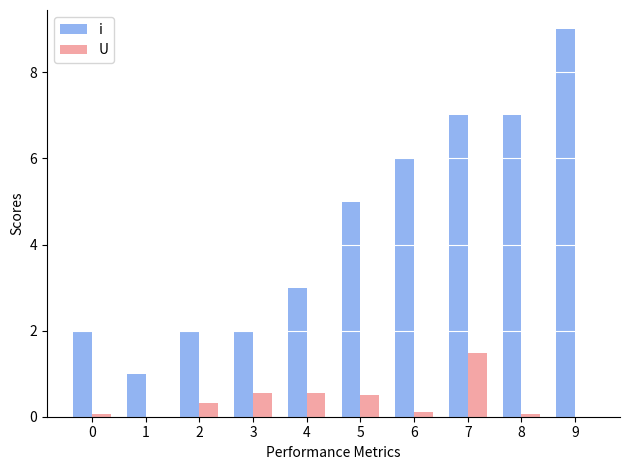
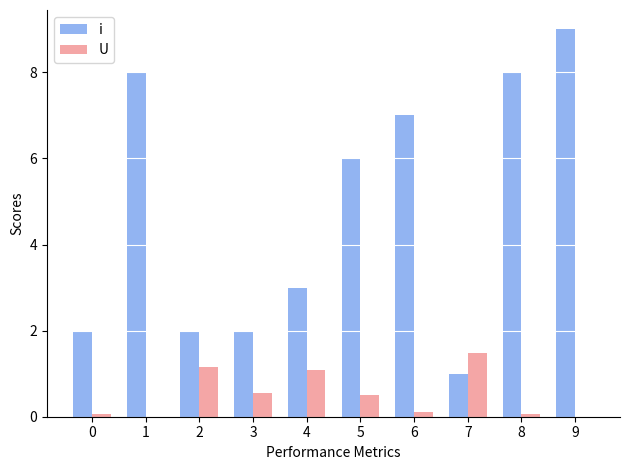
i, 1: 1 -> 8
U, 2: 0.3 -> 1.2
U, 4: 0.6 -> 1.1
i, 5: 5 -> 6
i, 6: 6 -> 7
i, 7: 7 -> 1
i, 8: 7 -> 8
